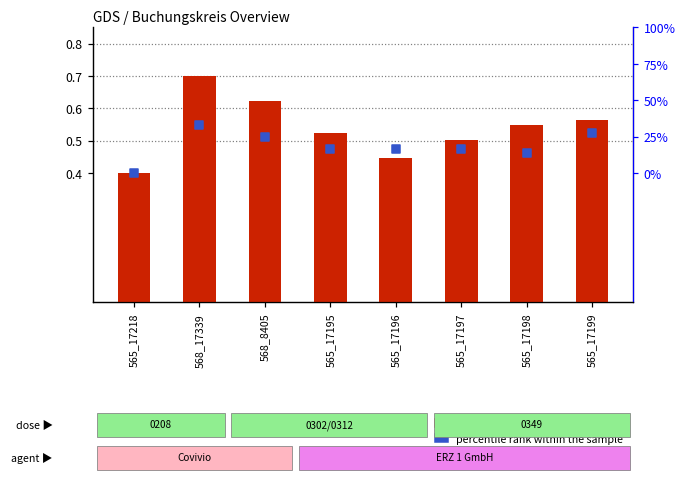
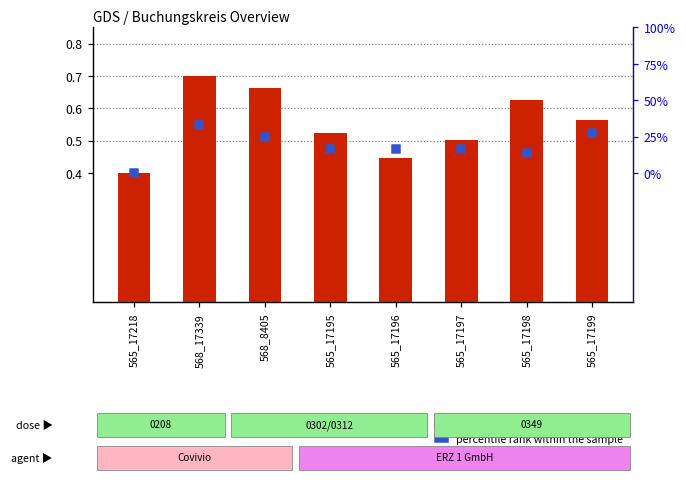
transformed count, 568_8405: 0.62 -> 0.66
transformed count, 565_17198: 0.55 -> 0.63
